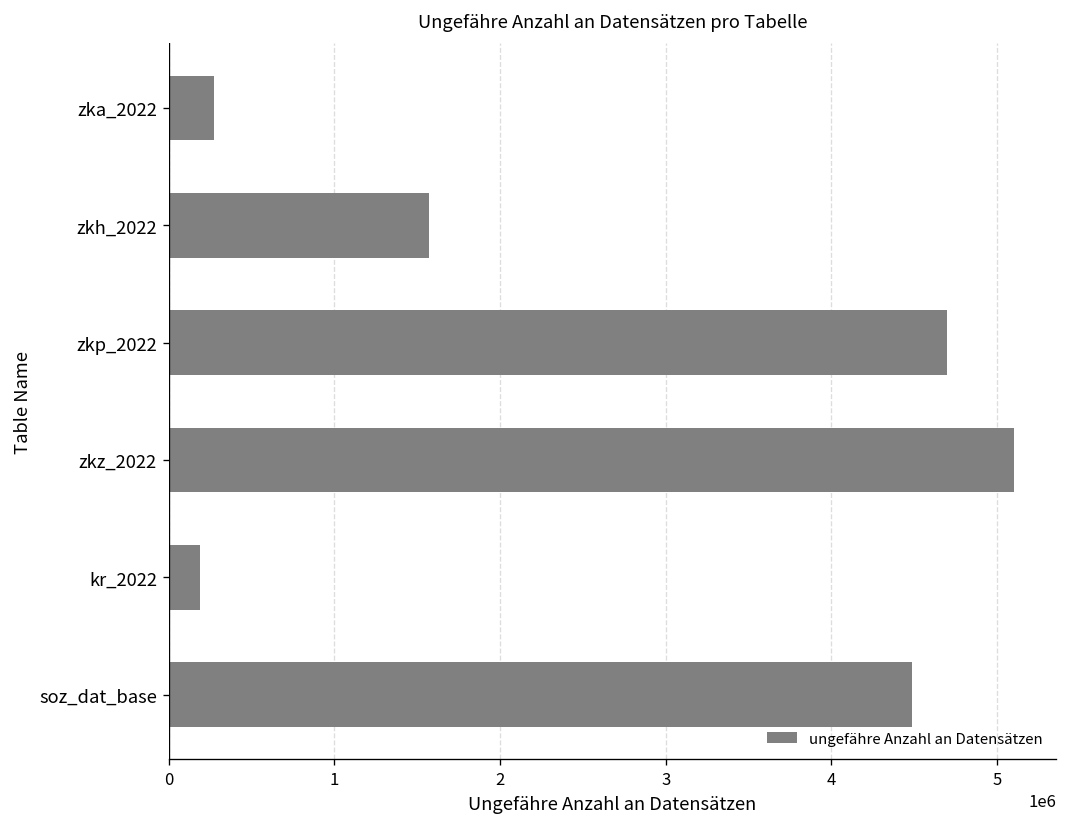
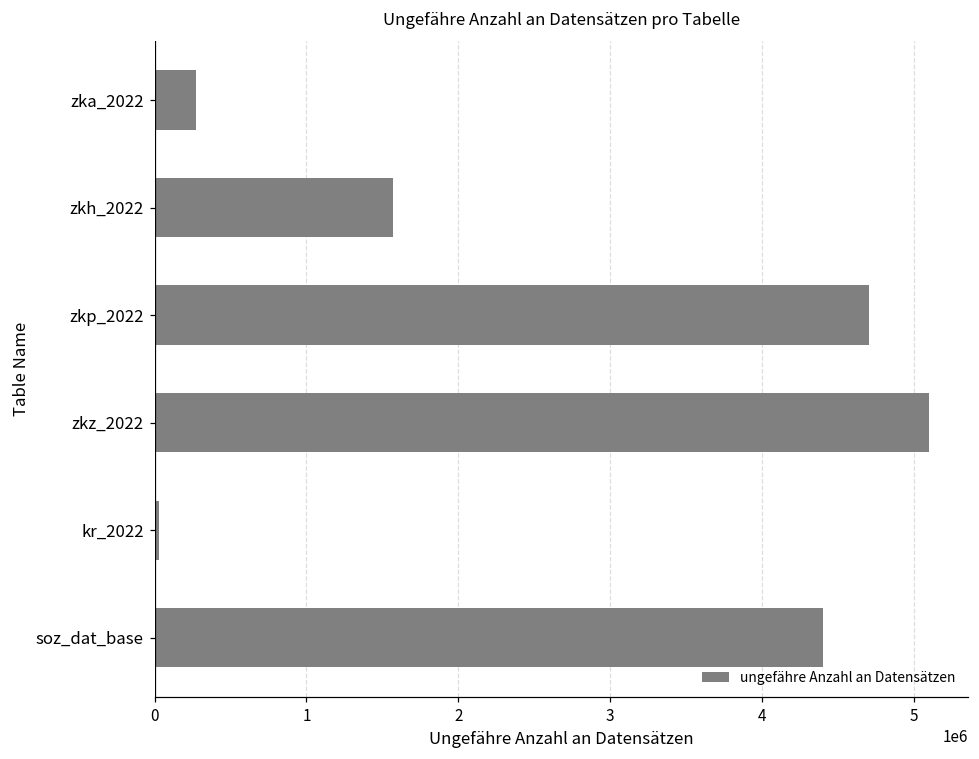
kr_2022: 190000 -> 30000
soz_dat_base: 4480000 -> 4400000
